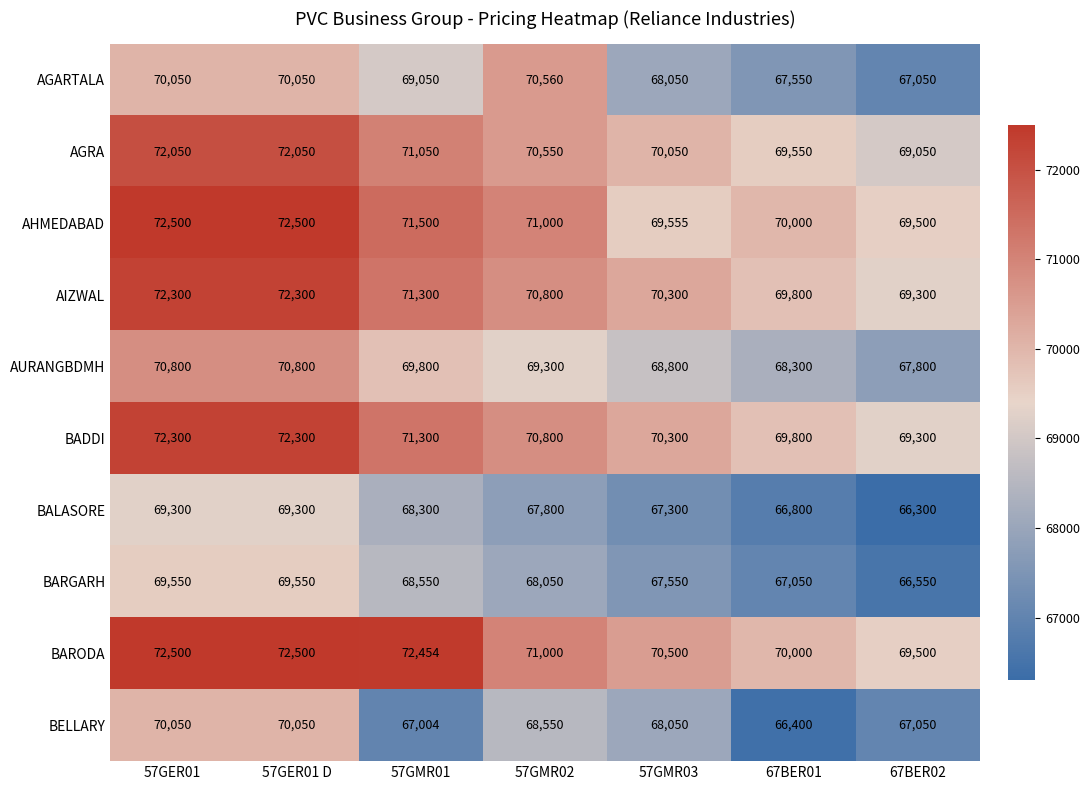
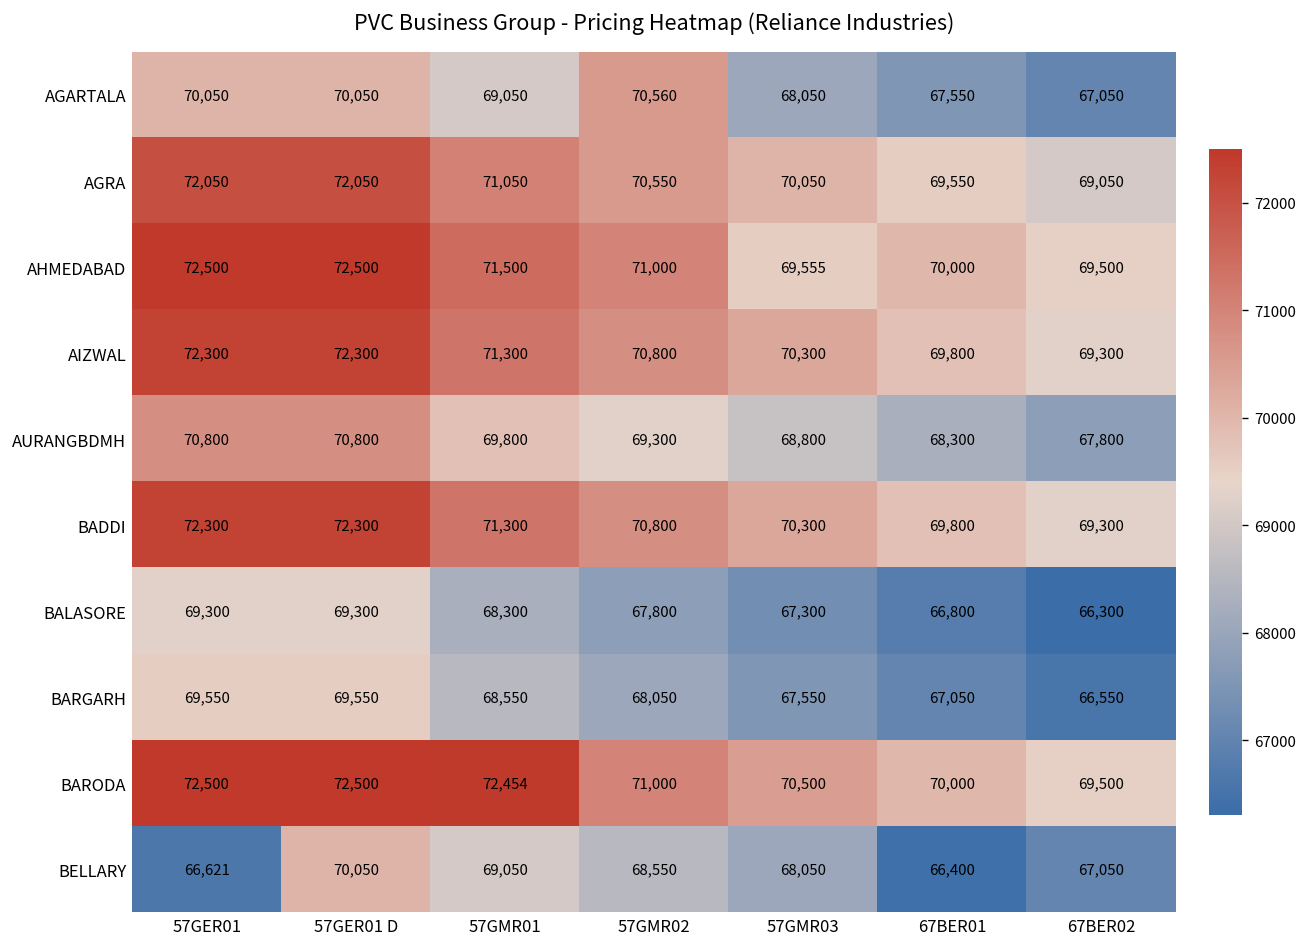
BELLARY, 57GER01: 70,050 -> 66,621
BELLARY, 57GMR01: 67,004 -> 69,050
